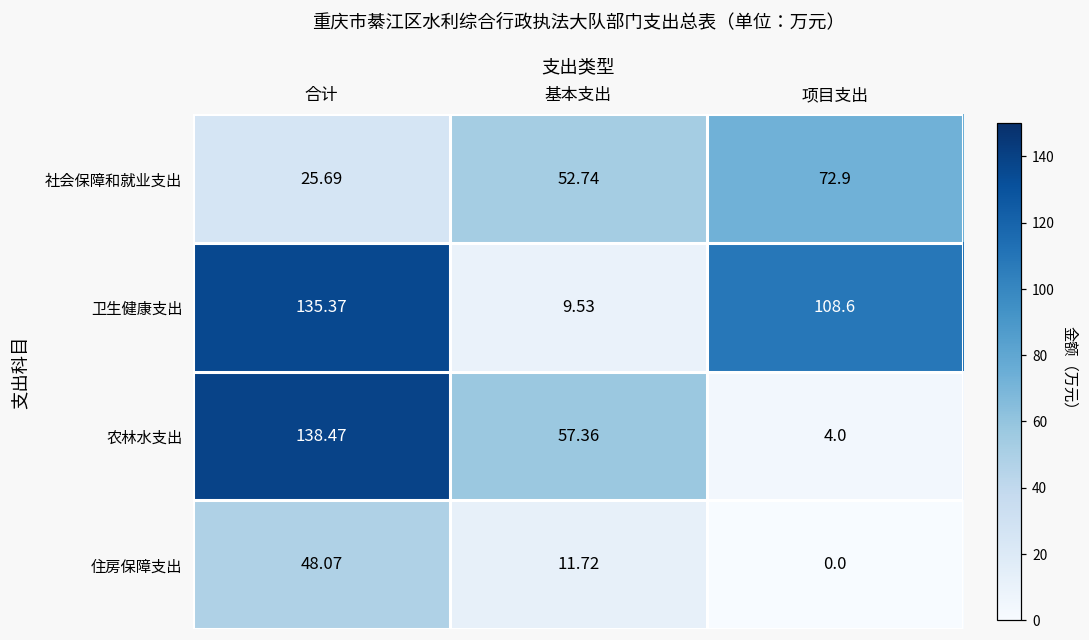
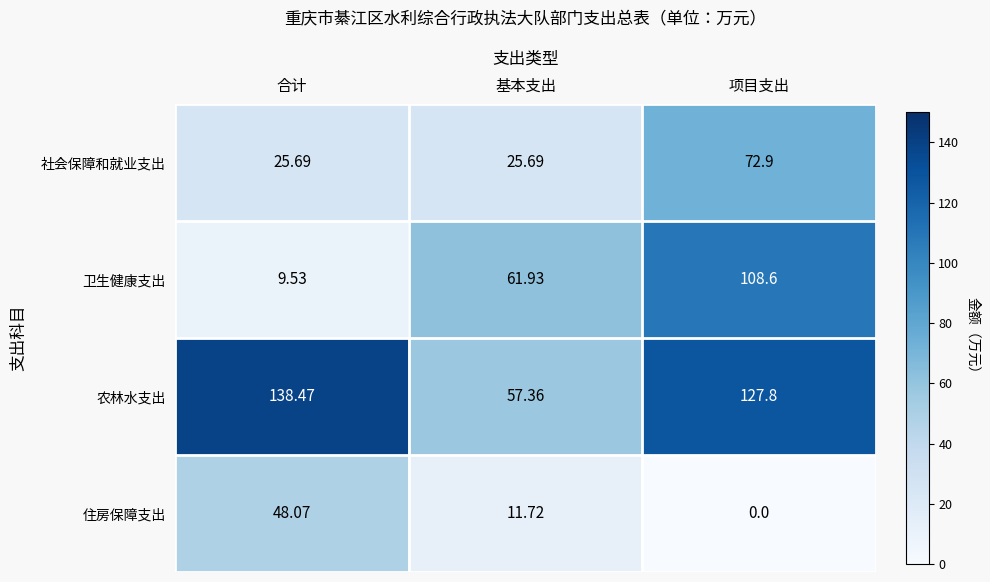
社会保障和就业支出, 基本支出: 52.74 -> 25.69
卫生健康支出, 合计: 135.37 -> 9.53
卫生健康支出, 基本支出: 9.53 -> 61.93
农林水支出, 项目支出: 4.0 -> 127.8
